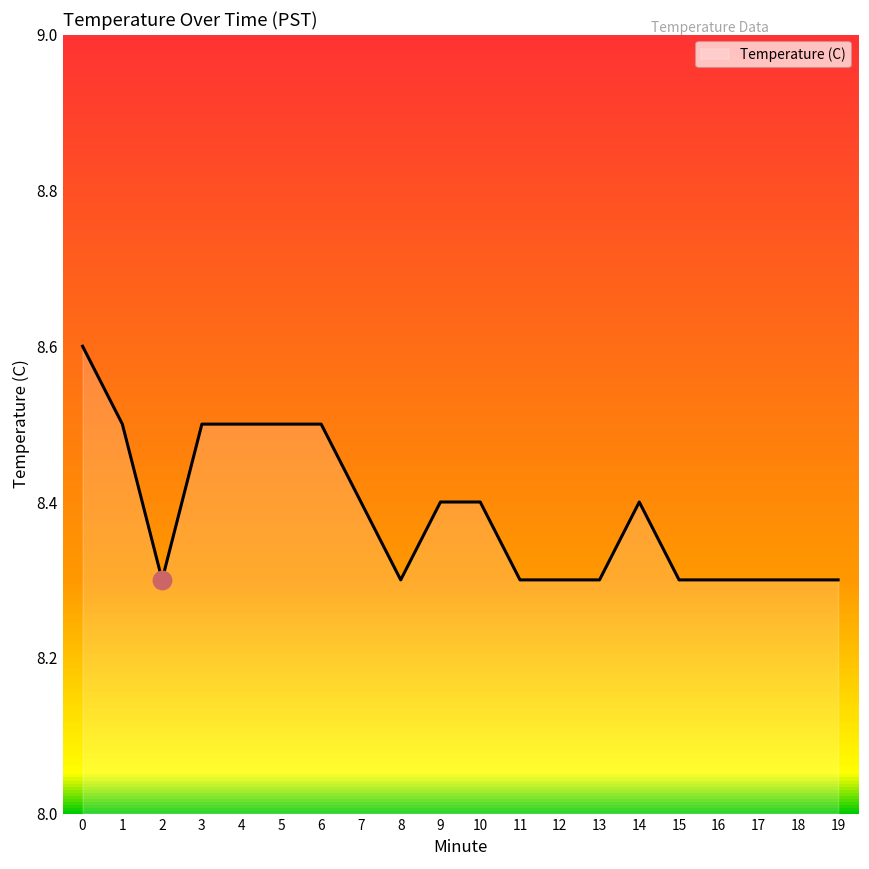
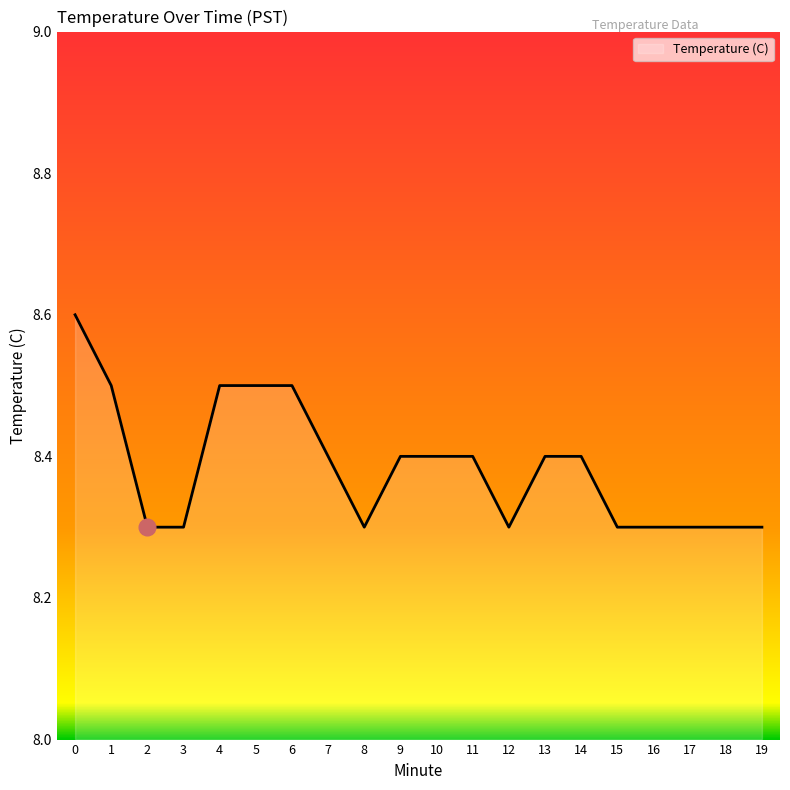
Temperature (C), 3: 8.5 -> 8.3
Temperature (C), 11: 8.3 -> 8.4
Temperature (C), 13: 8.3 -> 8.4
